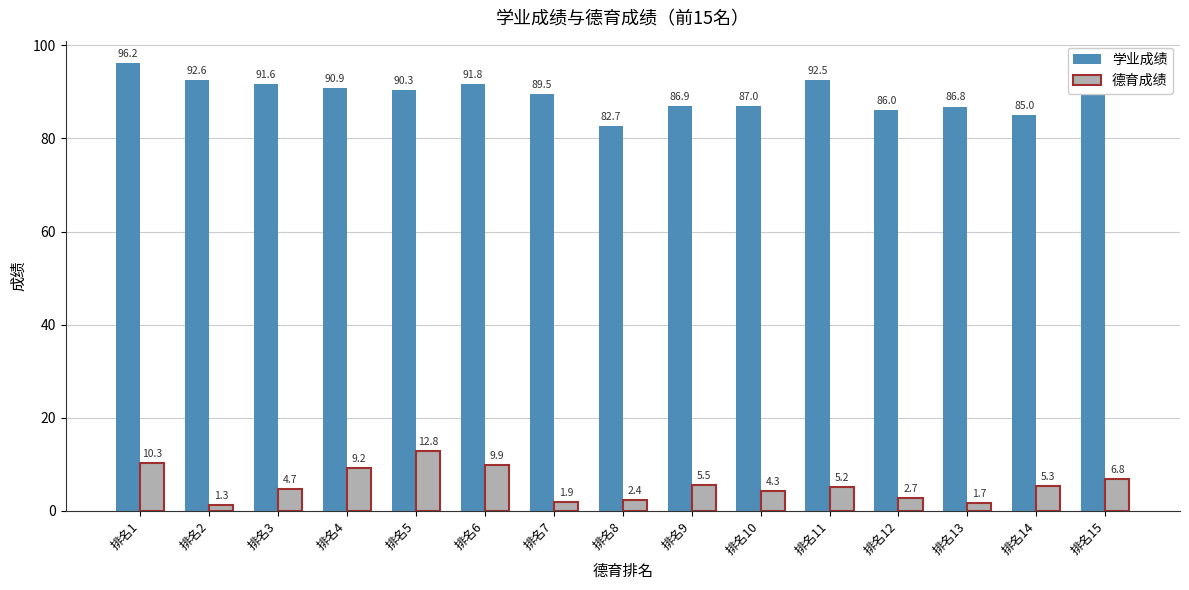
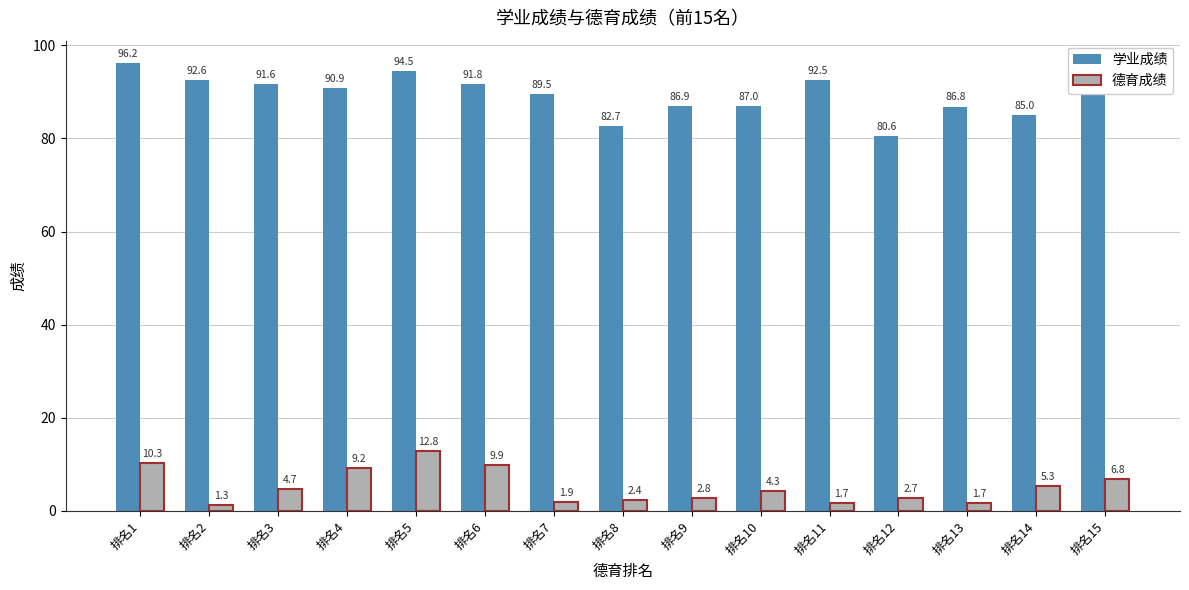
学业成绩, 排名5: 90.3 -> 94.5
德育成绩, 排名9: 5.5 -> 2.8
德育成绩, 排名11: 5.2 -> 1.7
学业成绩, 排名12: 86.0 -> 80.6
